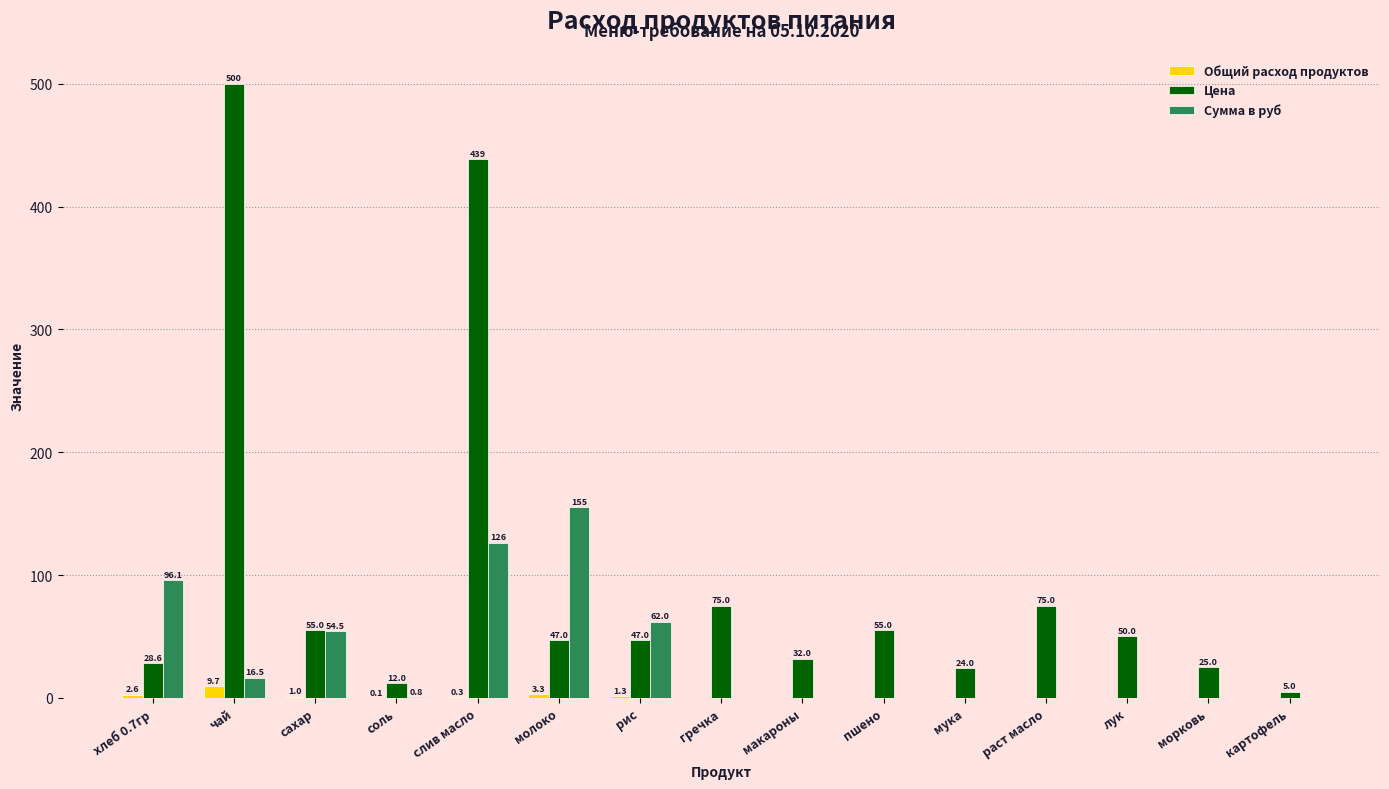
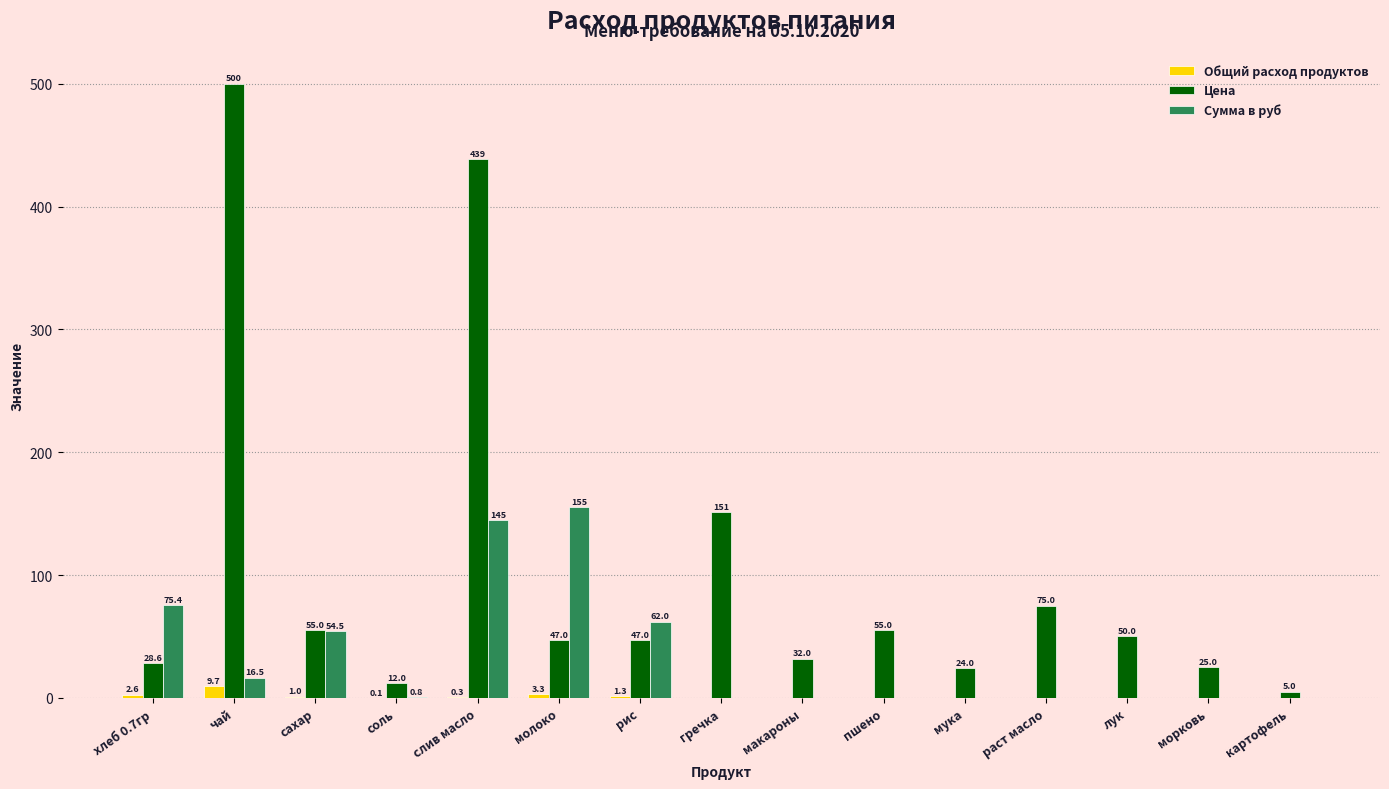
Сумма в руб, хлеб 0.7гр: 96.1 -> 75.4
Сумма в руб, слив масло: 126 -> 145
Цена, гречка: 75.0 -> 151
